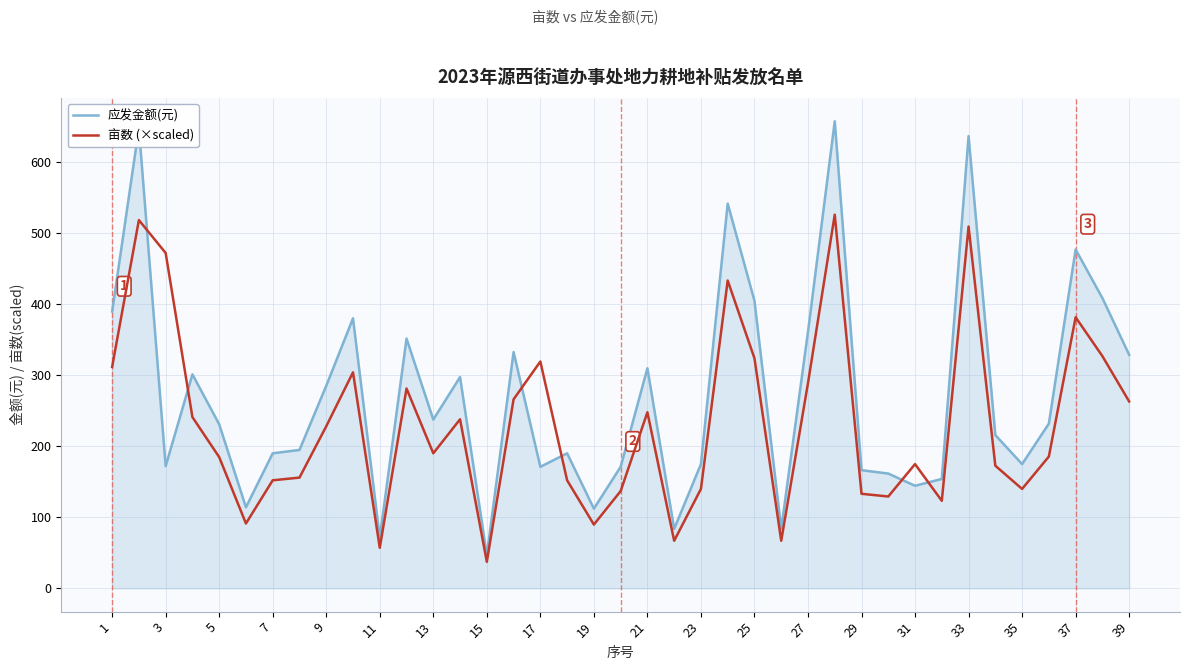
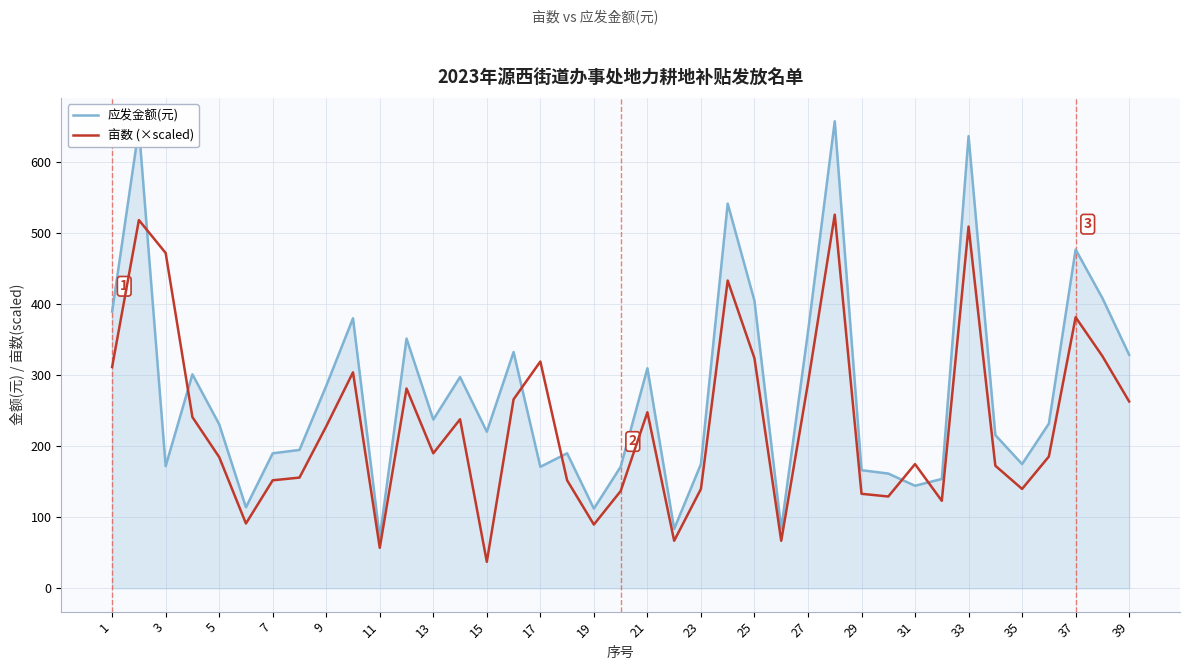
应发金额(元), 15: 50 -> 220
